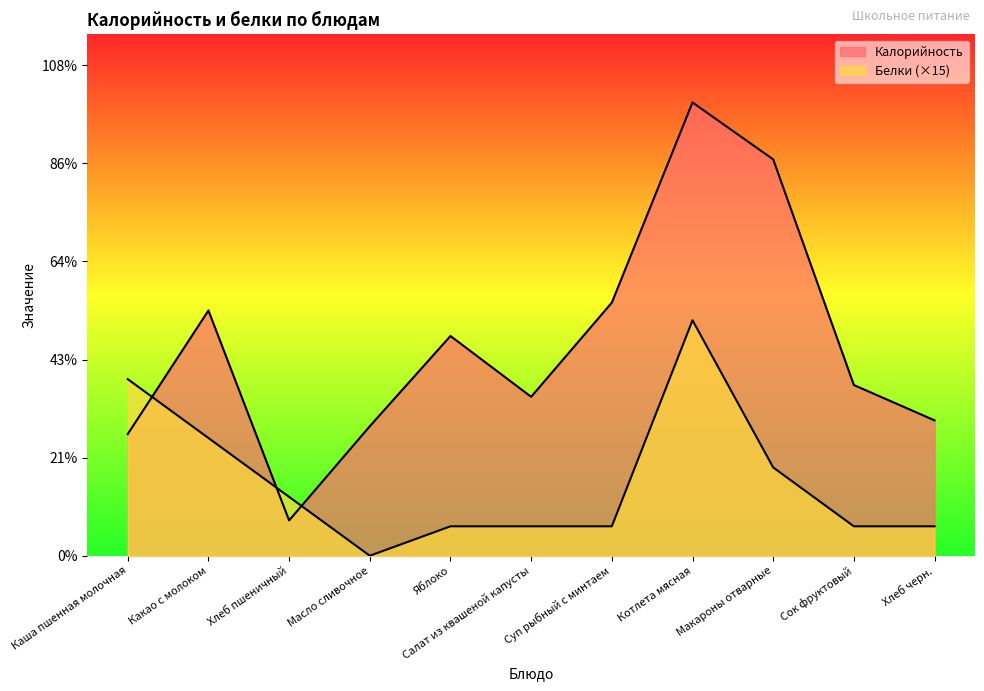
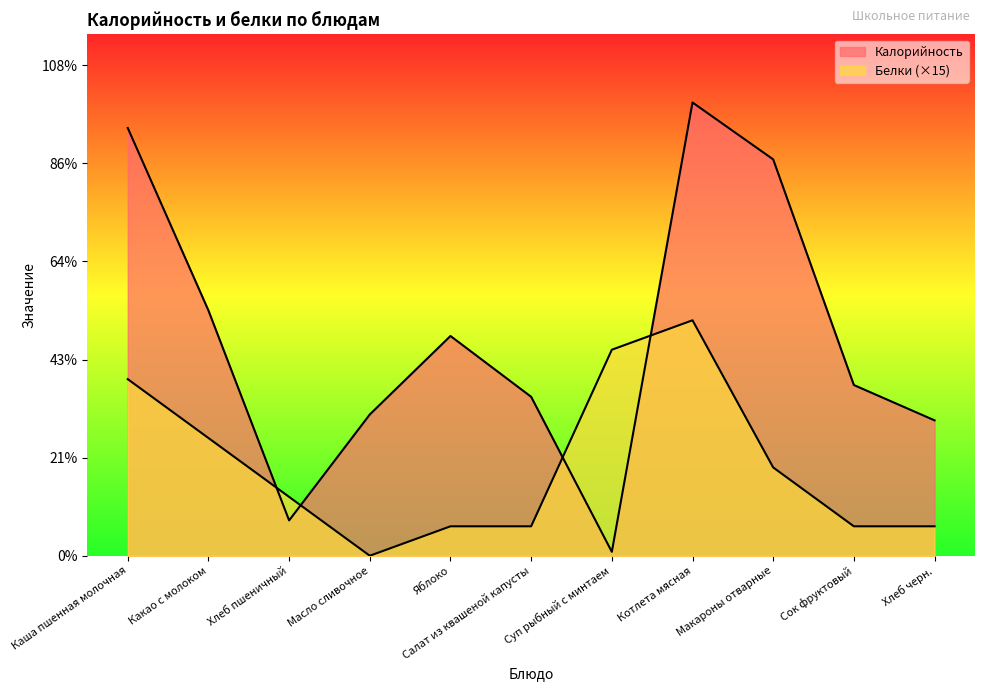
Калорийность, Каша пшенная молочная: 27% -> 94%
Калорийность, Масло сливочное: 29% -> 31%
Калорийность, Суп рыбный с минтаем: 56% -> 1%
Белки (×15), Суп рыбный с минтаем: 6% -> 45%
